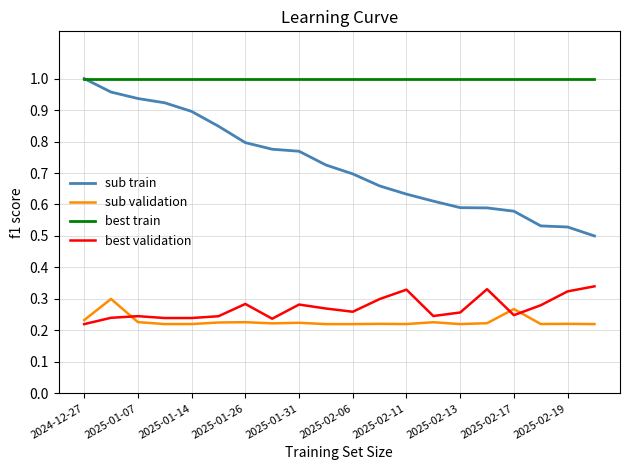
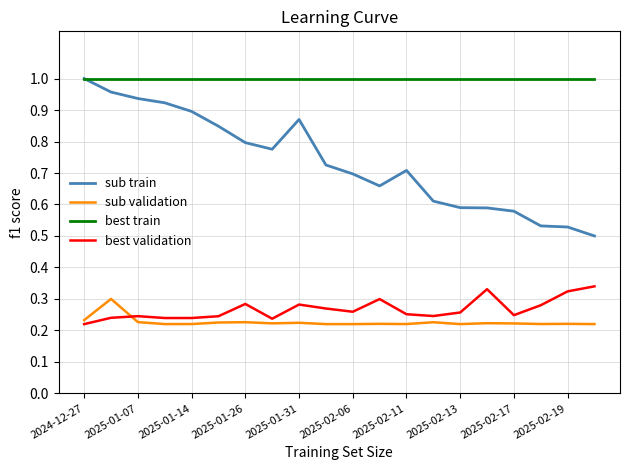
sub train, 2025-01-31: 0.77 -> 0.87
sub train, 2025-02-11: 0.63 -> 0.71
best validation, 2025-02-11: 0.33 -> 0.25
sub validation, 2025-02-17: 0.27 -> 0.22
